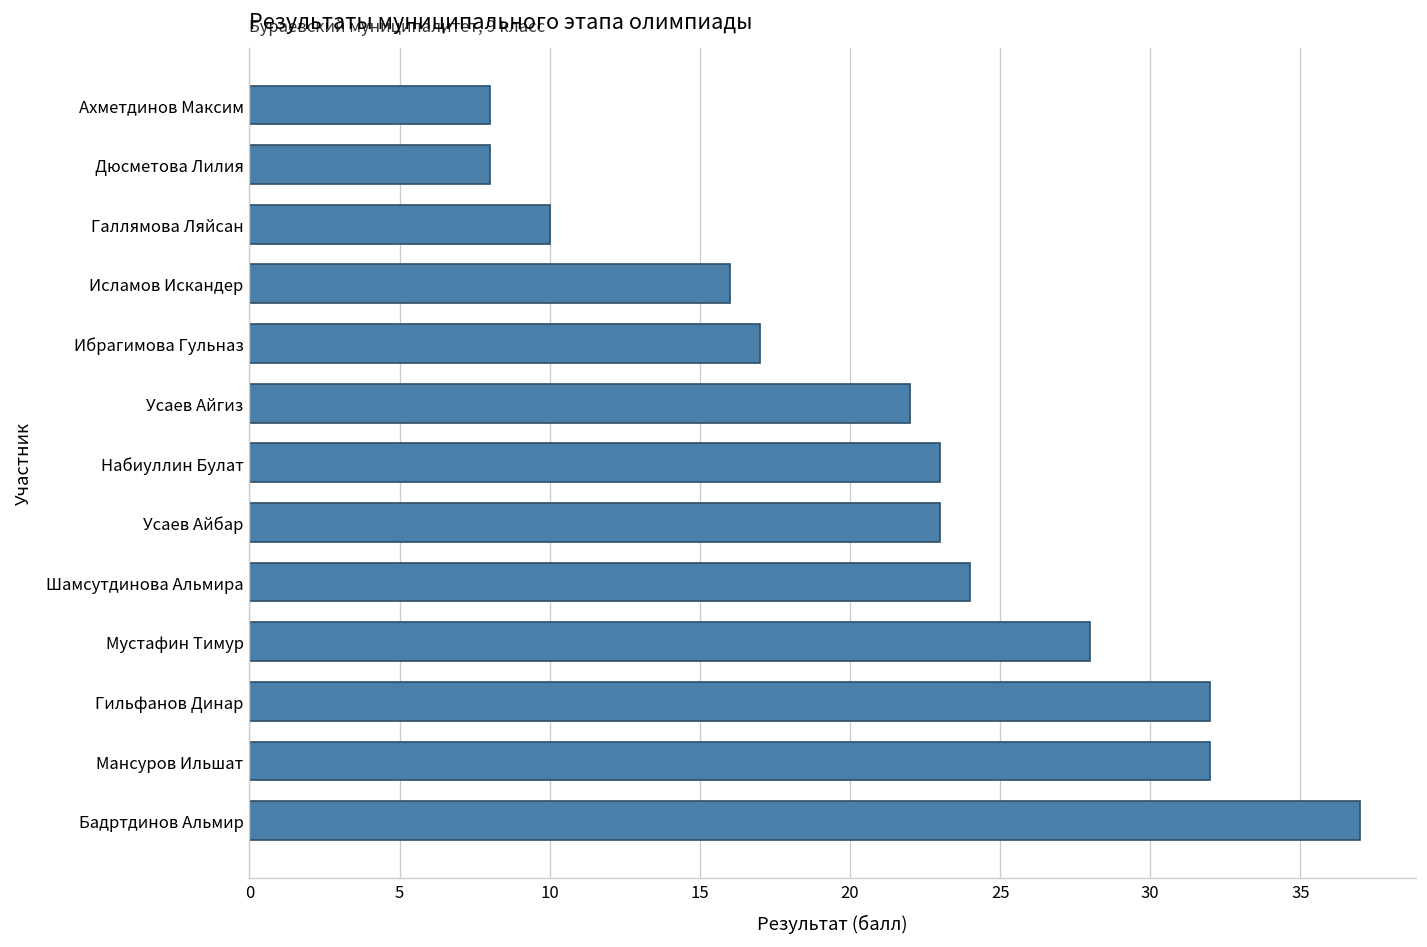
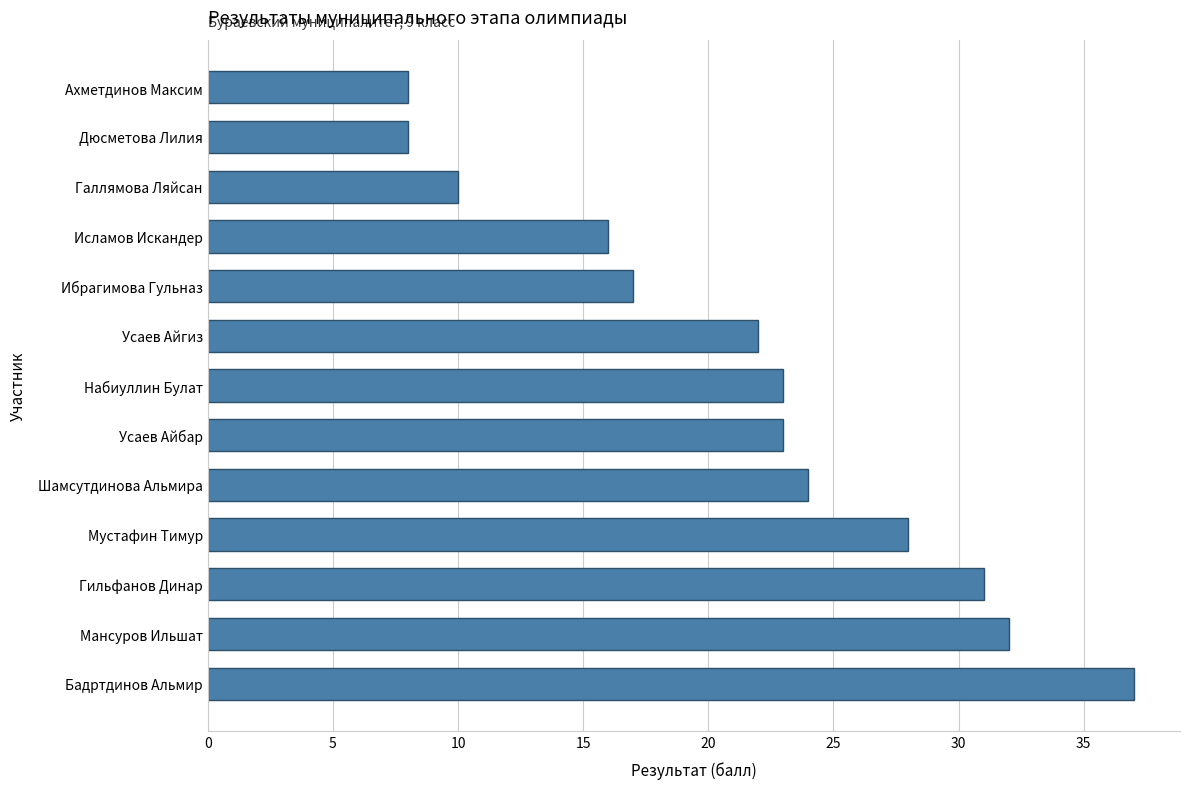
Гильфанов Динар: 32 -> 31
